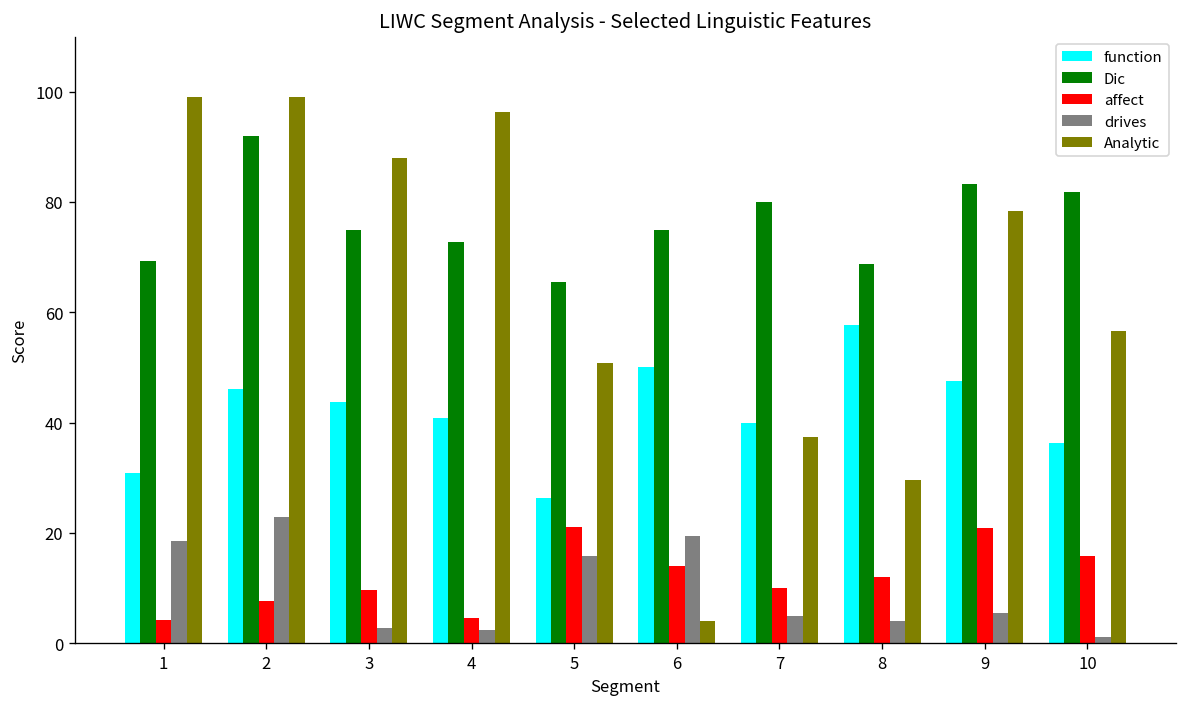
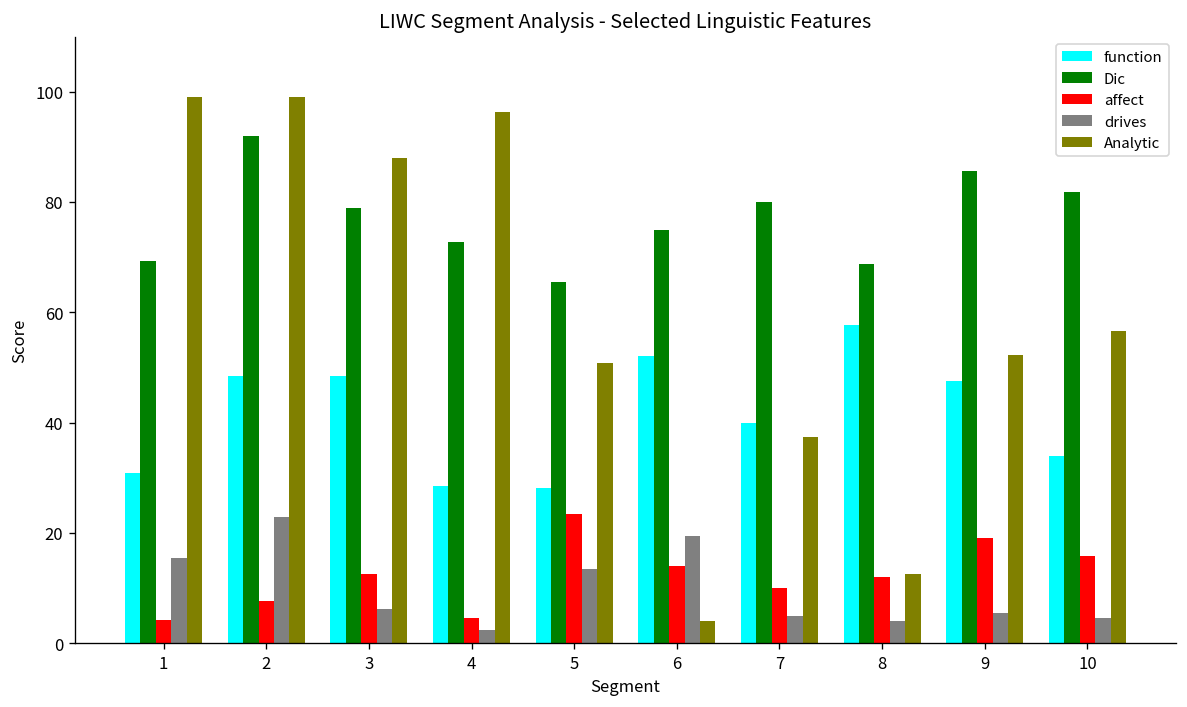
drives, 1: 18 -> 15
function, 2: 46 -> 48
function, 3: 44 -> 48
Dic, 3: 75 -> 79
affect, 3: 10 -> 13
drives, 3: 3 -> 6
function, 4: 41 -> 29
function, 5: 26 -> 28
affect, 5: 21 -> 23
drives, 5: 16 -> 13
function, 6: 50 -> 52
Analytic, 8: 30 -> 13
Dic, 9: 83 -> 86
affect, 9: 21 -> 19
Analytic, 9: 78 -> 52
function, 10: 36 -> 34
drives, 10: 1 -> 5
